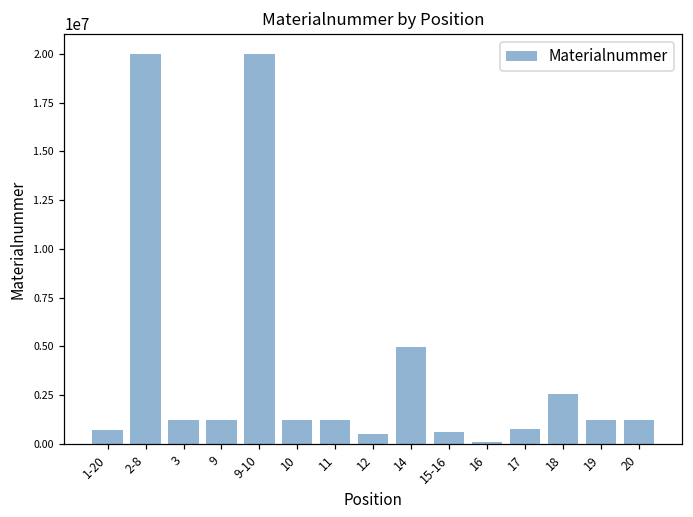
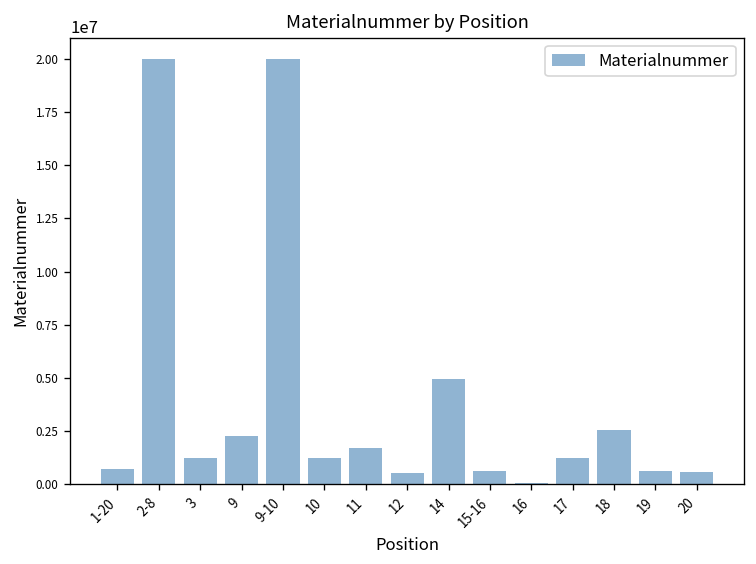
9: 1200000 -> 2300000
11: 1200000 -> 1700000
17: 700000 -> 1200000
19: 1200000 -> 600000
20: 1200000 -> 600000
